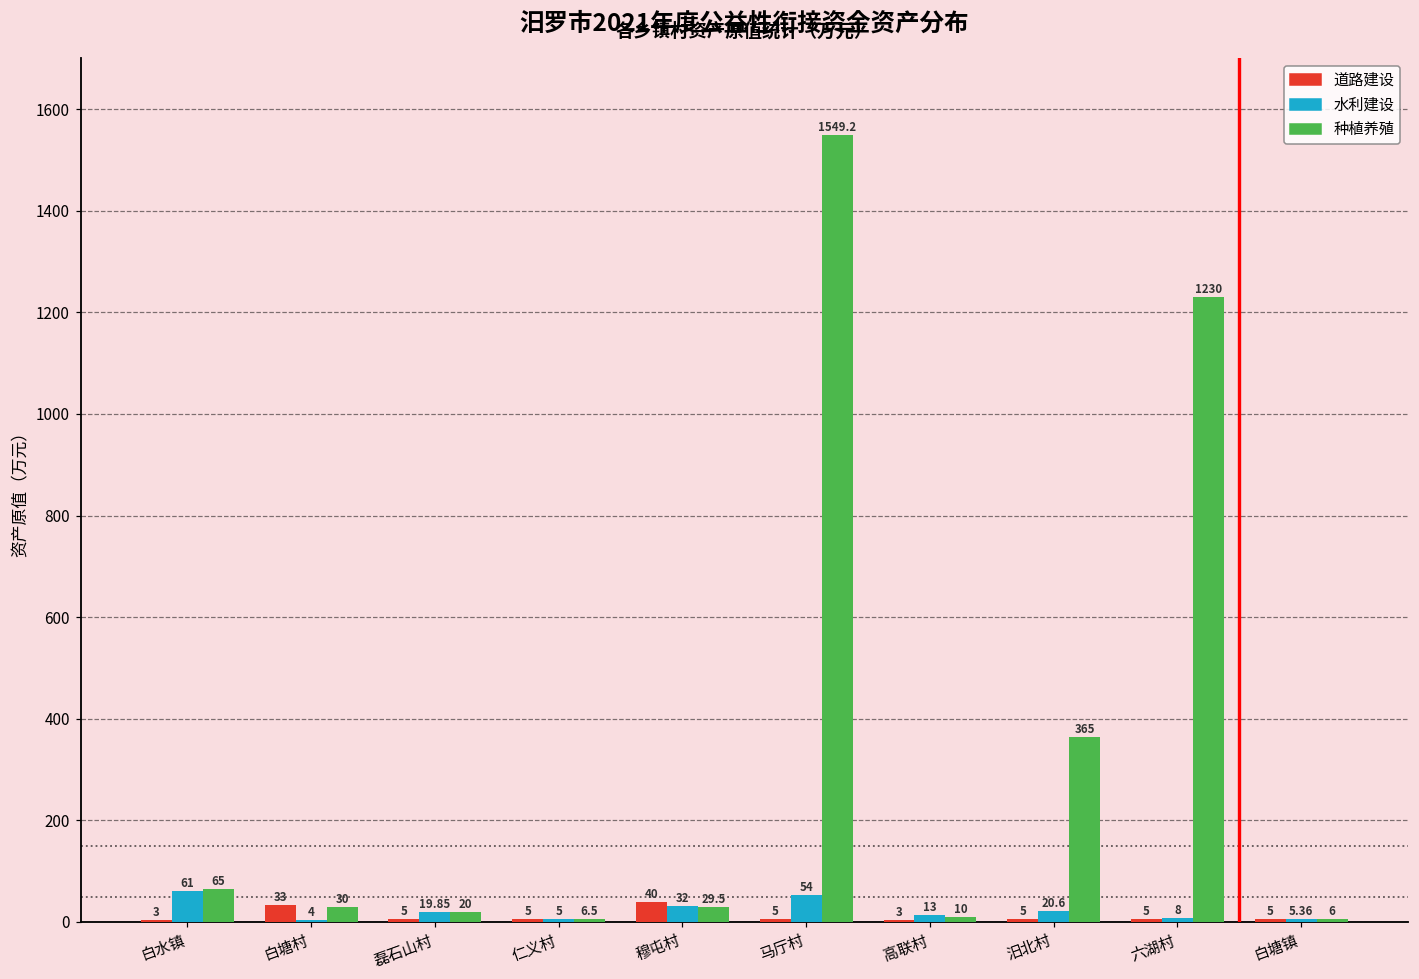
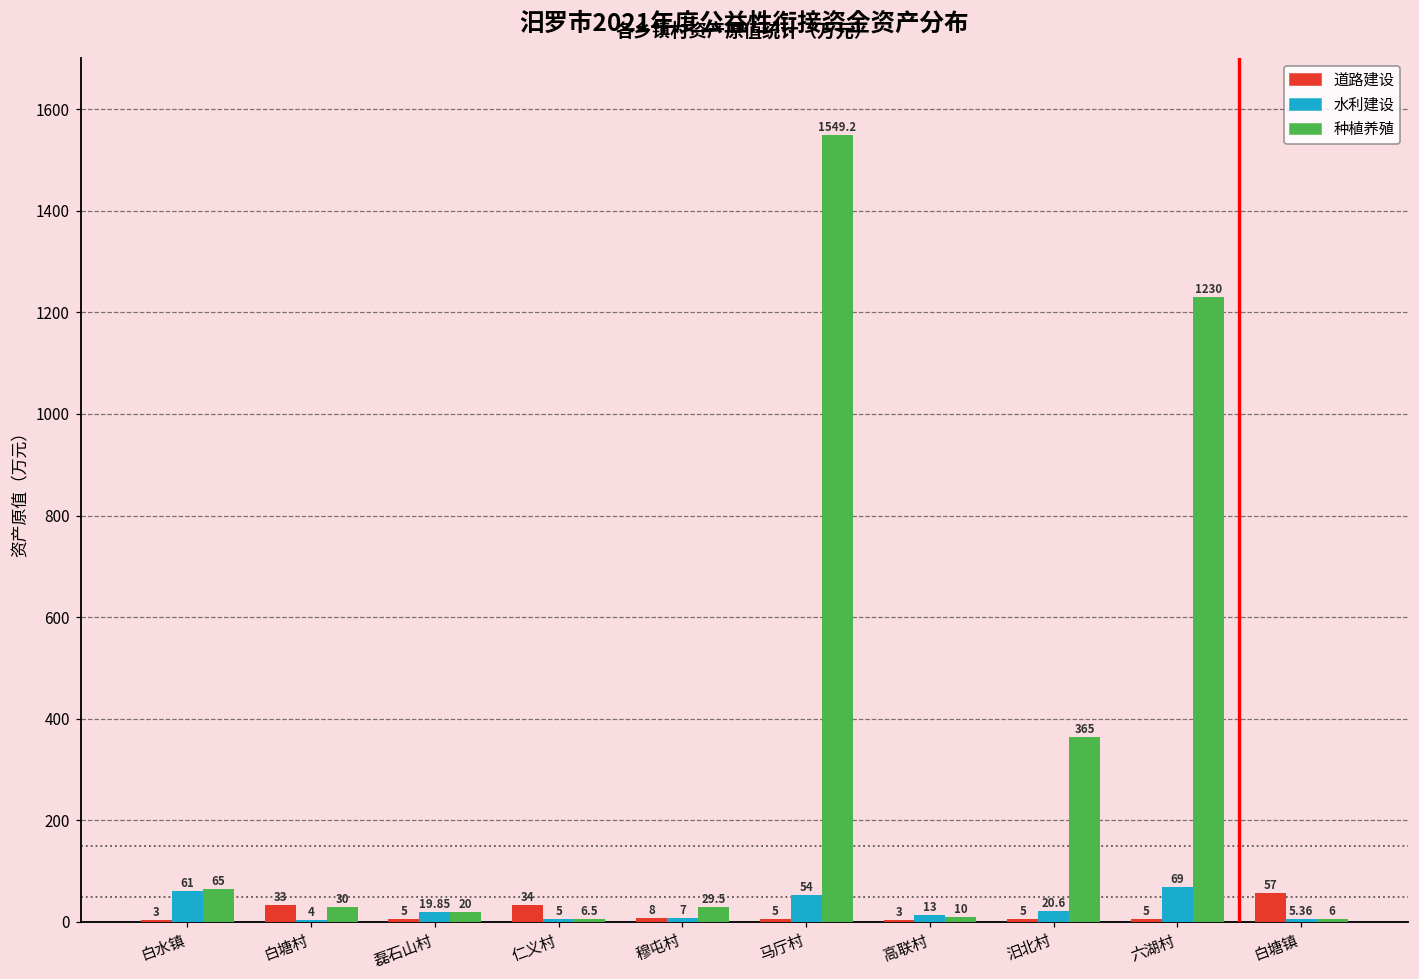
道路建设, 仁义村: 5 -> 34
道路建设, 穆屯村: 40 -> 8
水利建设, 穆屯村: 32 -> 7
水利建设, 六湖村: 8 -> 69
道路建设, 白塘镇: 5 -> 57
